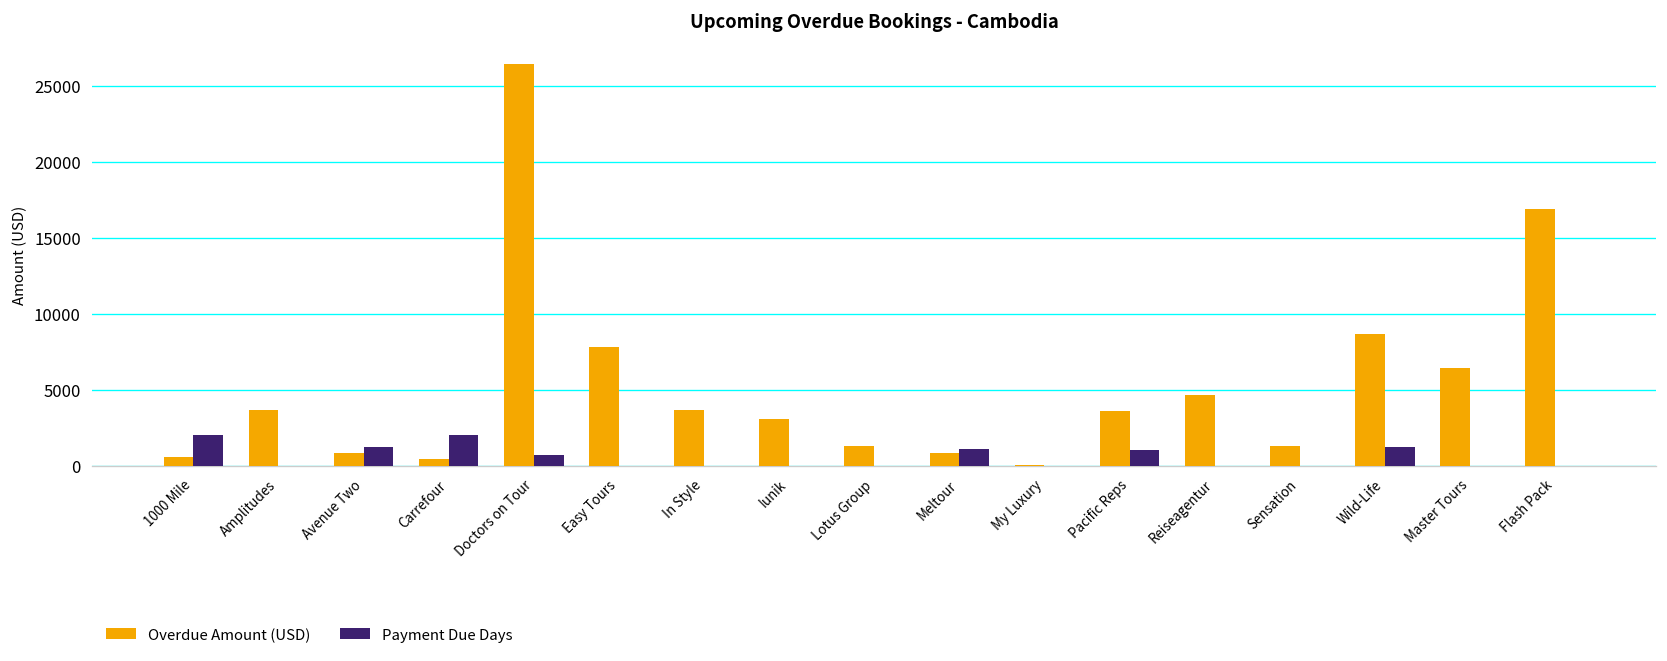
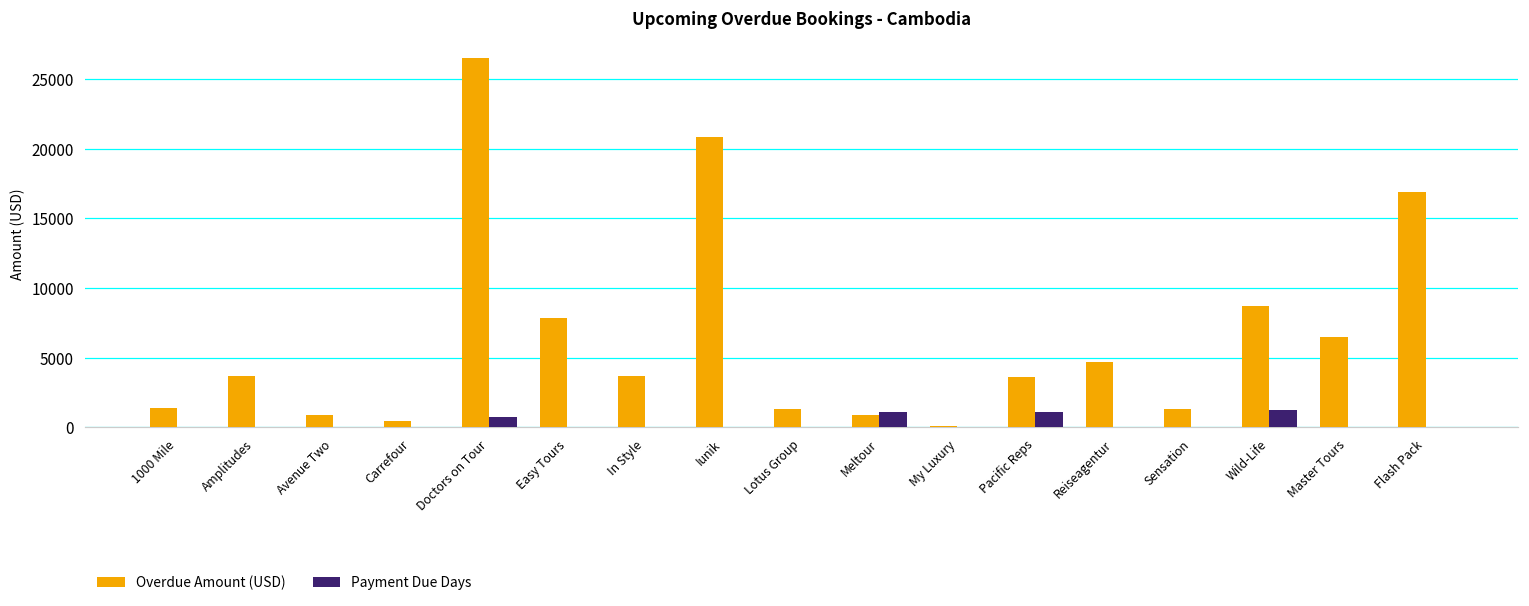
Overdue Amount (USD), 1000 Mile: 600 -> 1400
Payment Due Days, 1000 Mile: 2100 -> 0
Payment Due Days, Avenue Two: 1300 -> 0
Payment Due Days, Carrefour: 2000 -> 0
Overdue Amount (USD), Iunik: 3100 -> 20800
